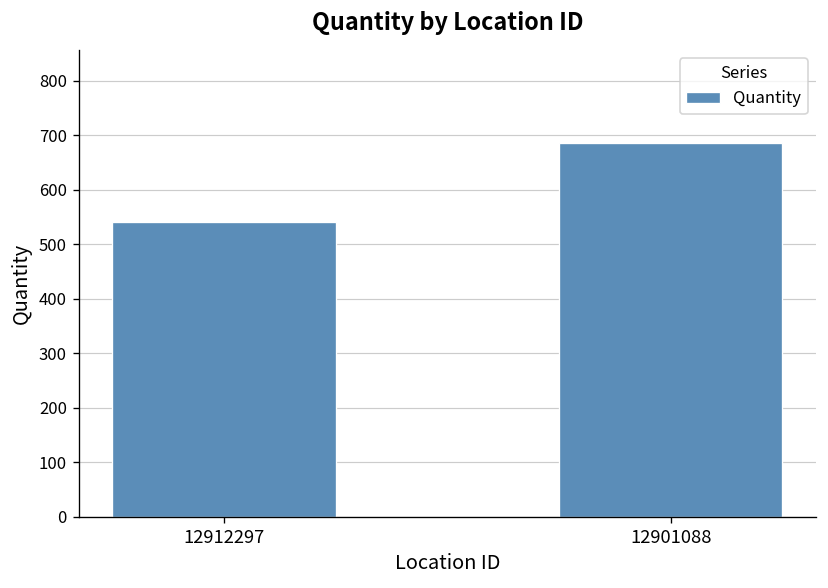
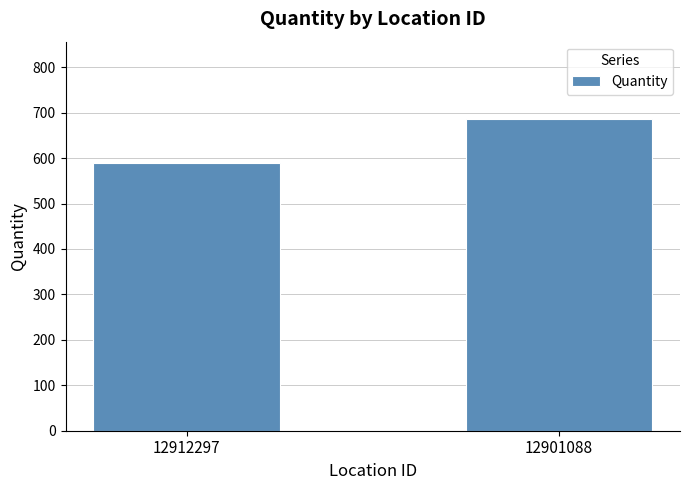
12912297: 540 -> 590
